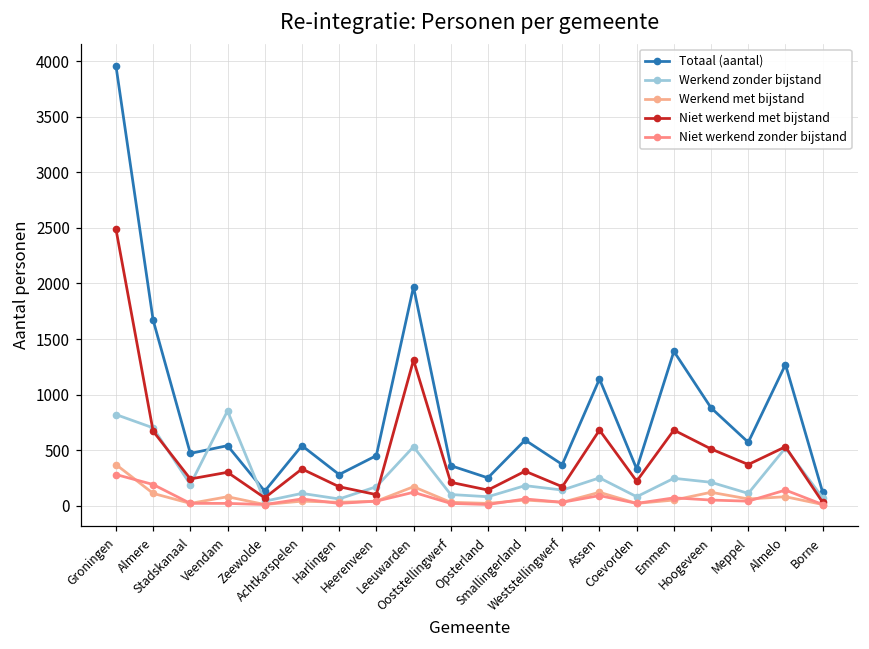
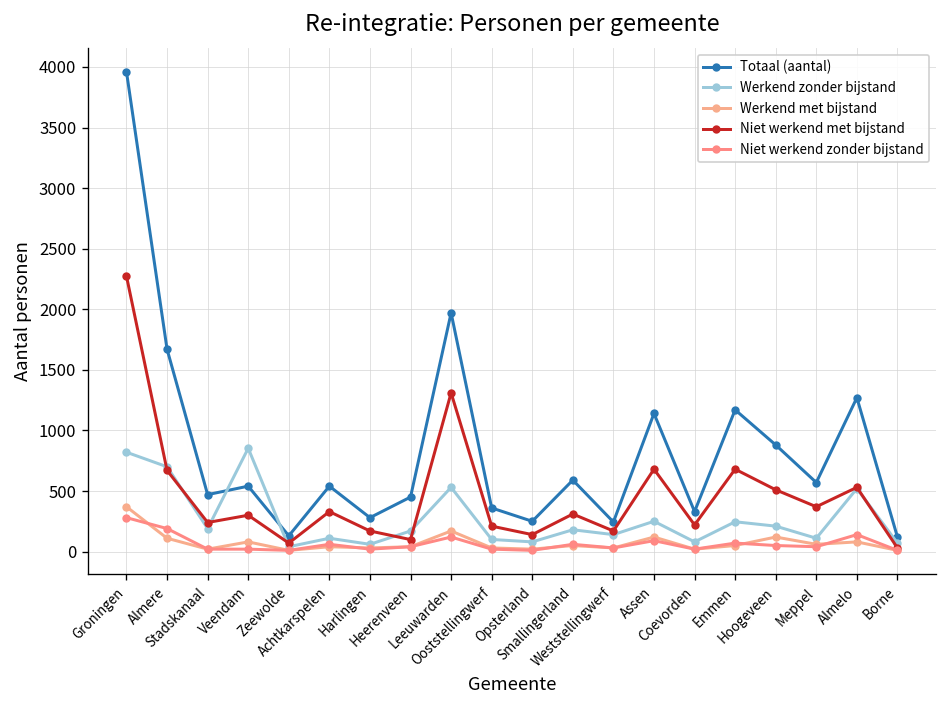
Niet werkend met bijstand, Groningen: 2490 -> 2270
Totaal (aantal), Weststellingwerf: 370 -> 240
Totaal (aantal), Emmen: 1390 -> 1170
